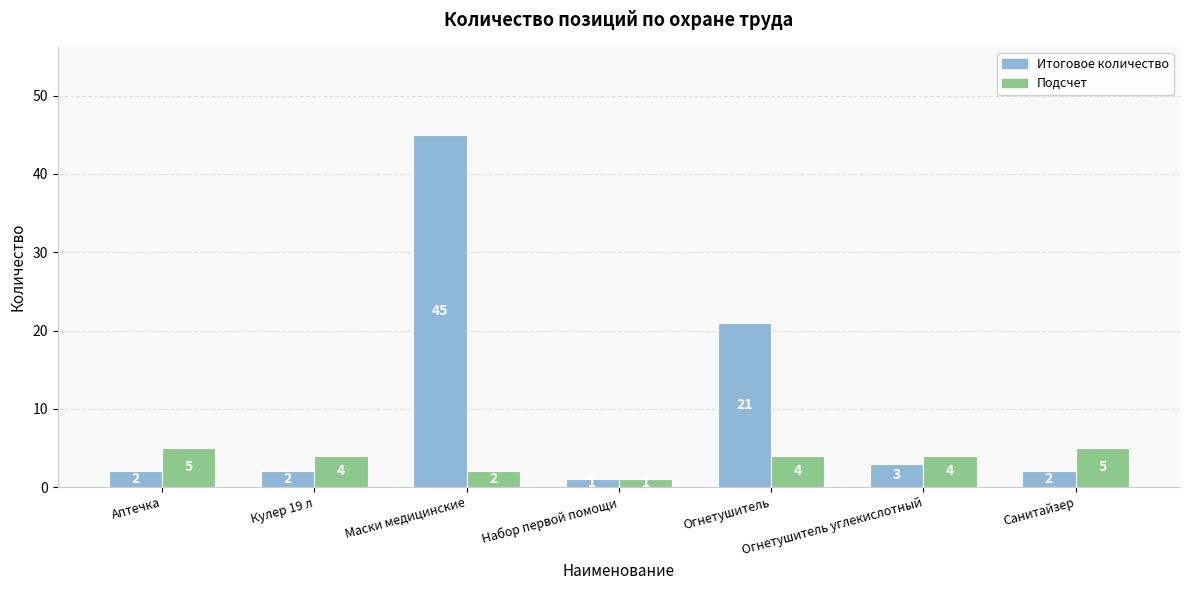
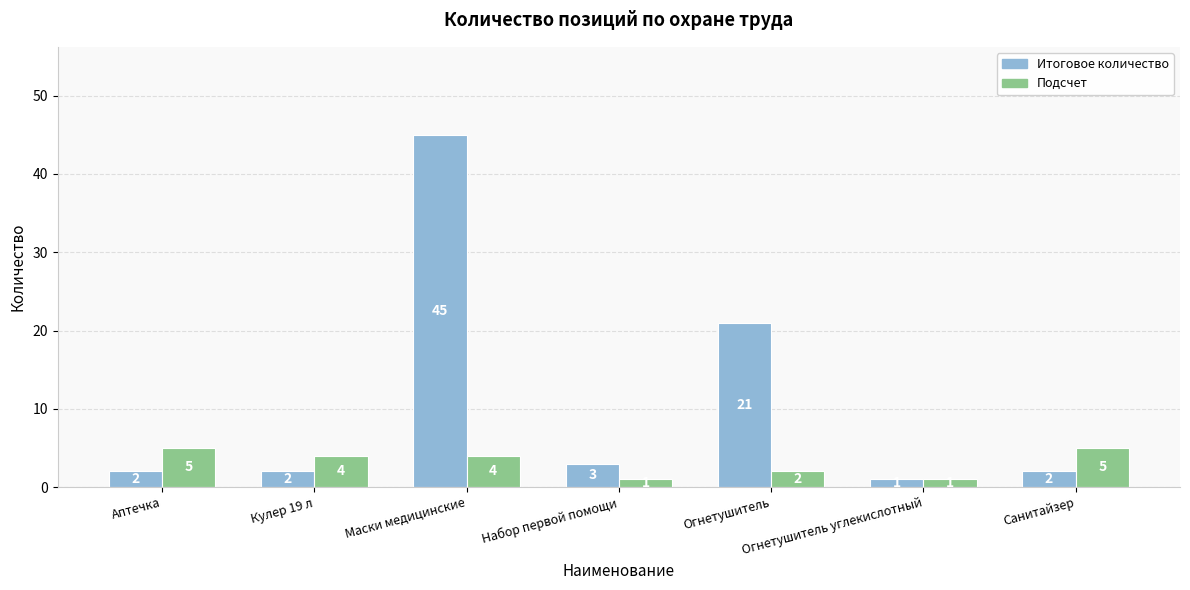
Подсчет, Маски медицинские: 2 -> 4
Итоговое количество, Набор первой помощи: 1 -> 3
Подсчет, Огнетушитель: 4 -> 2
Итоговое количество, Огнетушитель углекислотный: 3 -> 1
Подсчет, Огнетушитель углекислотный: 4 -> 1
